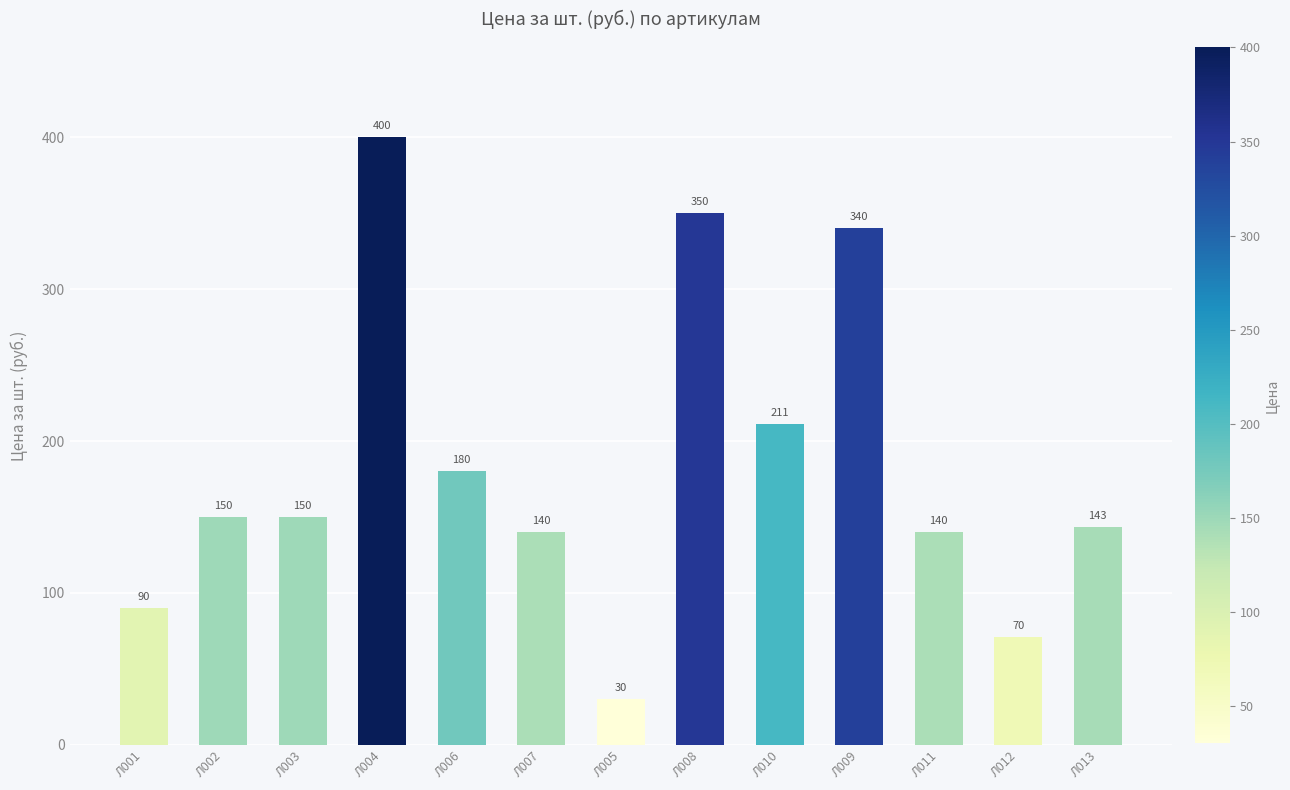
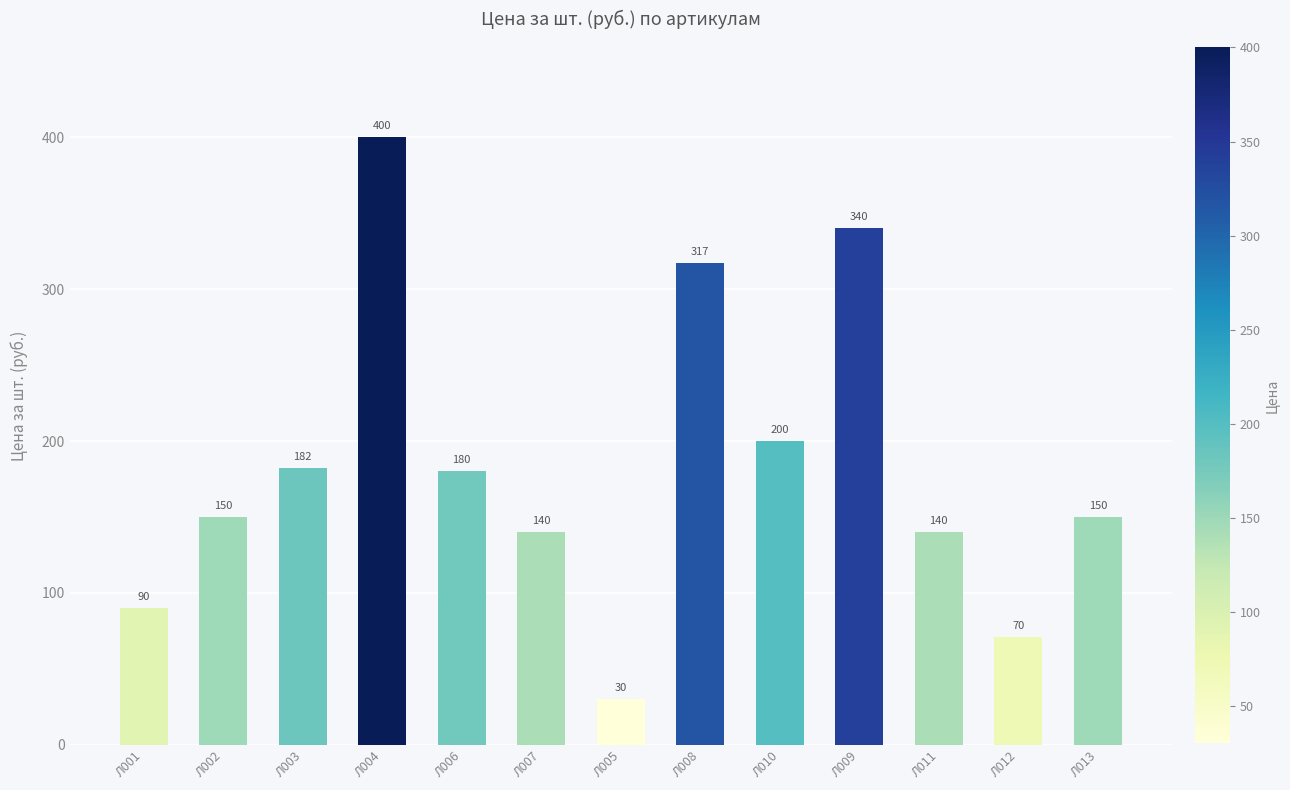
Л003: 150 -> 182
Л008: 350 -> 317
Л010: 211 -> 200
Л013: 143 -> 150
